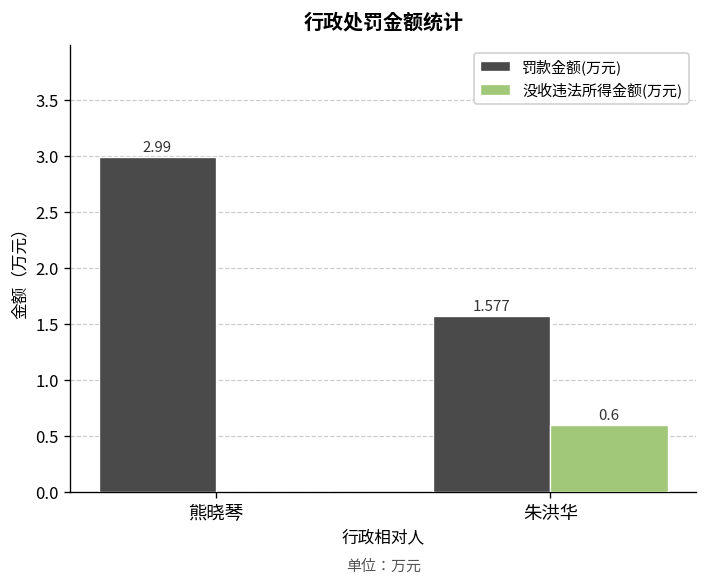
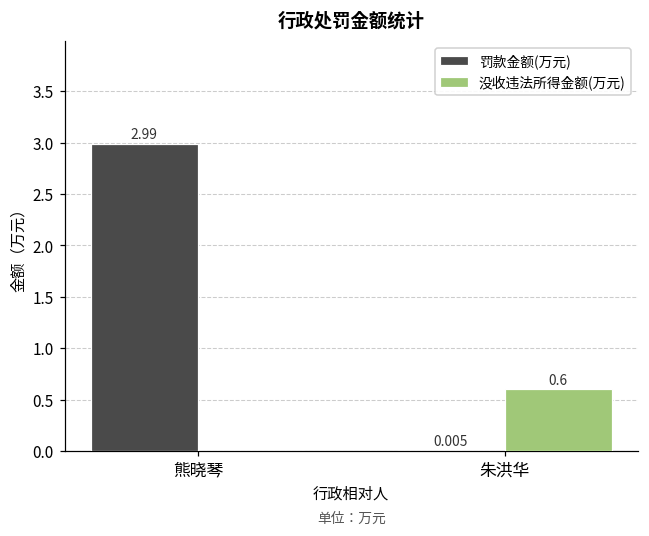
罚款金额(万元), 朱洪华: 1.577 -> 0.005
